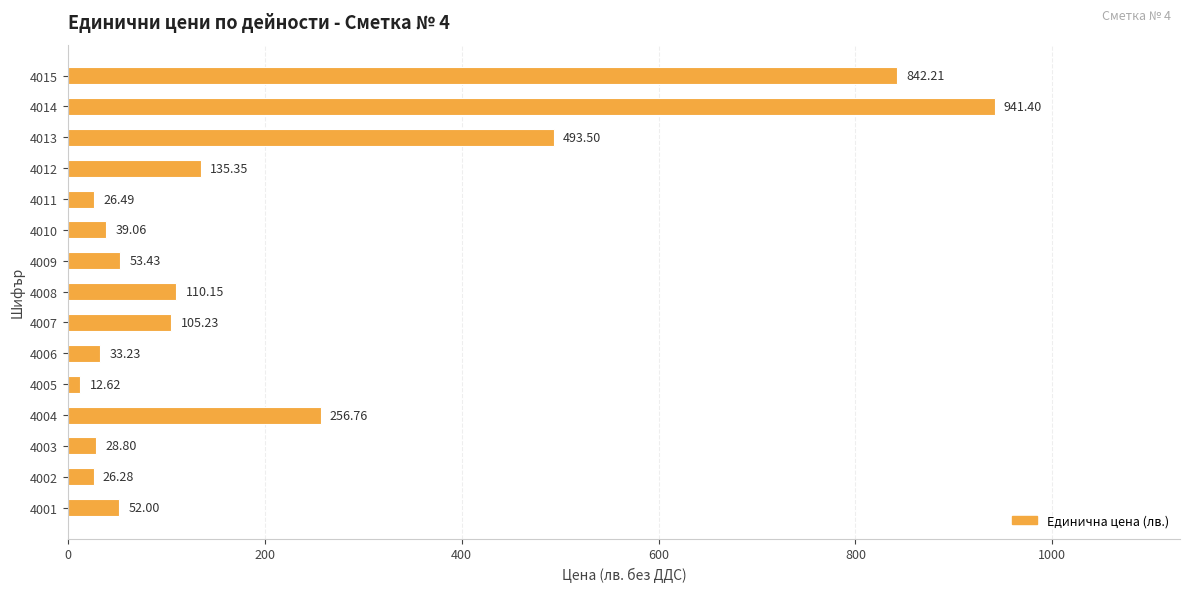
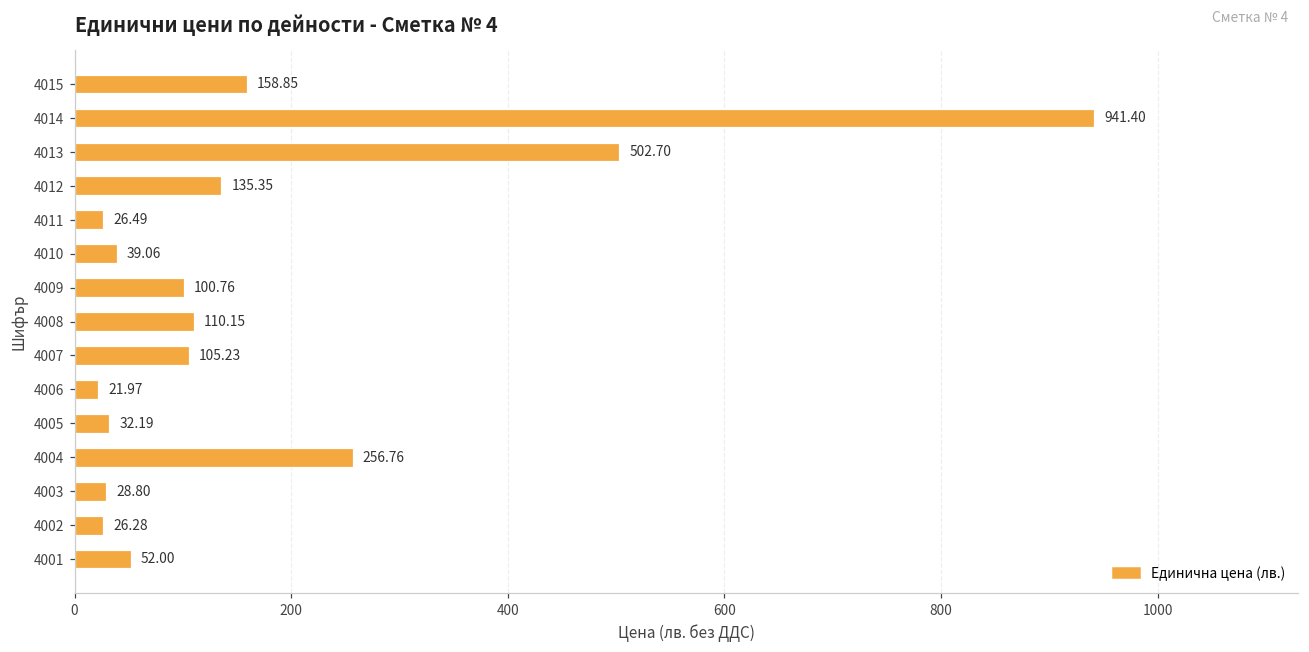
4015: 842.21 -> 158.85
4013: 493.50 -> 502.70
4009: 53.43 -> 100.76
4006: 33.23 -> 21.97
4005: 12.62 -> 32.19
